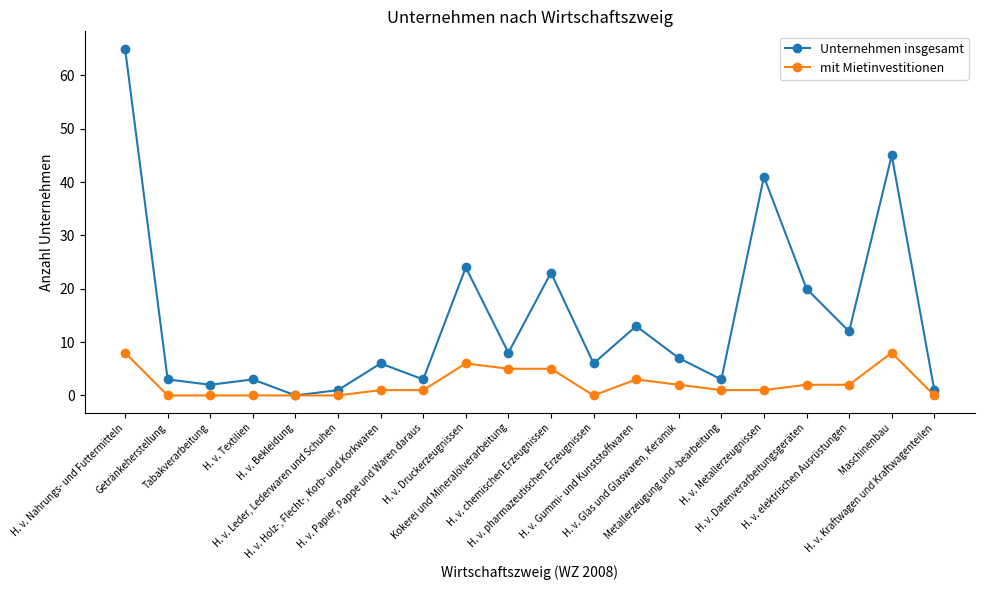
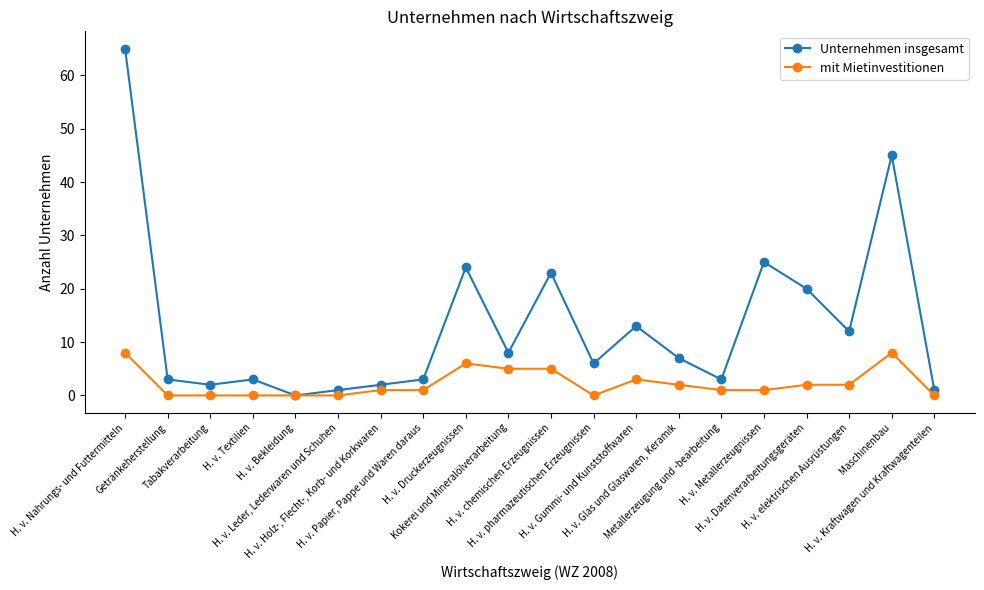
Unternehmen insgesamt, H. v. Holz-, Flecht-, Korb- und Korkwaren: 6 -> 2
Unternehmen insgesamt, H. v. Metallerzeugnissen: 41 -> 25
